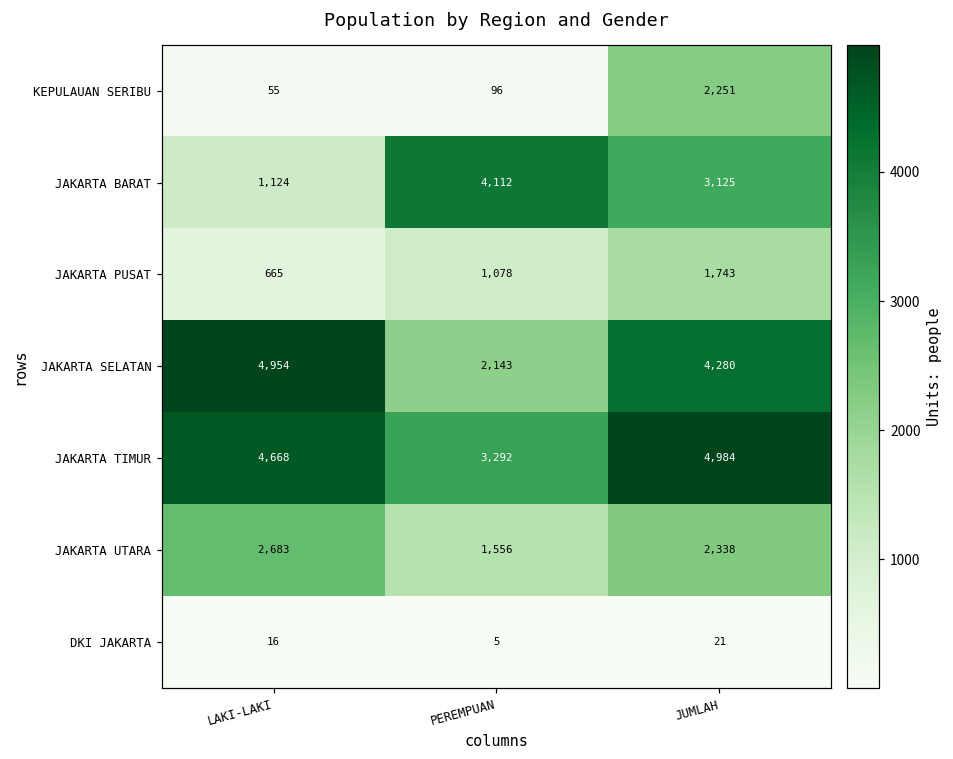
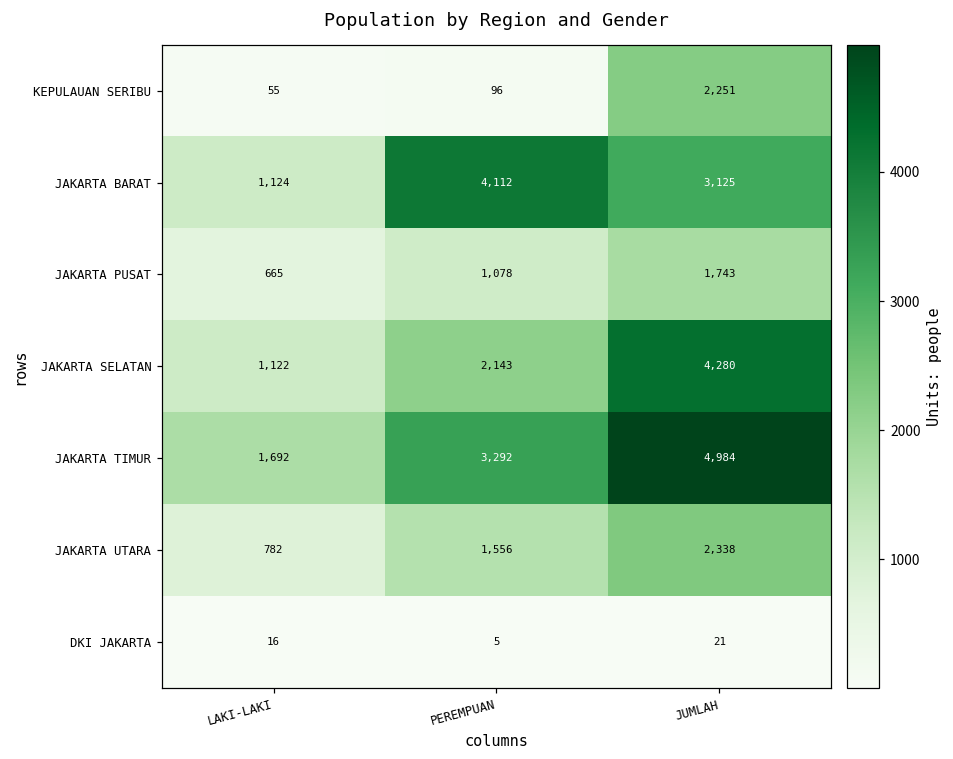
JAKARTA SELATAN, LAKI-LAKI: 4,954 -> 1,122
JAKARTA TIMUR, LAKI-LAKI: 4,668 -> 1,692
JAKARTA UTARA, LAKI-LAKI: 2,683 -> 782
